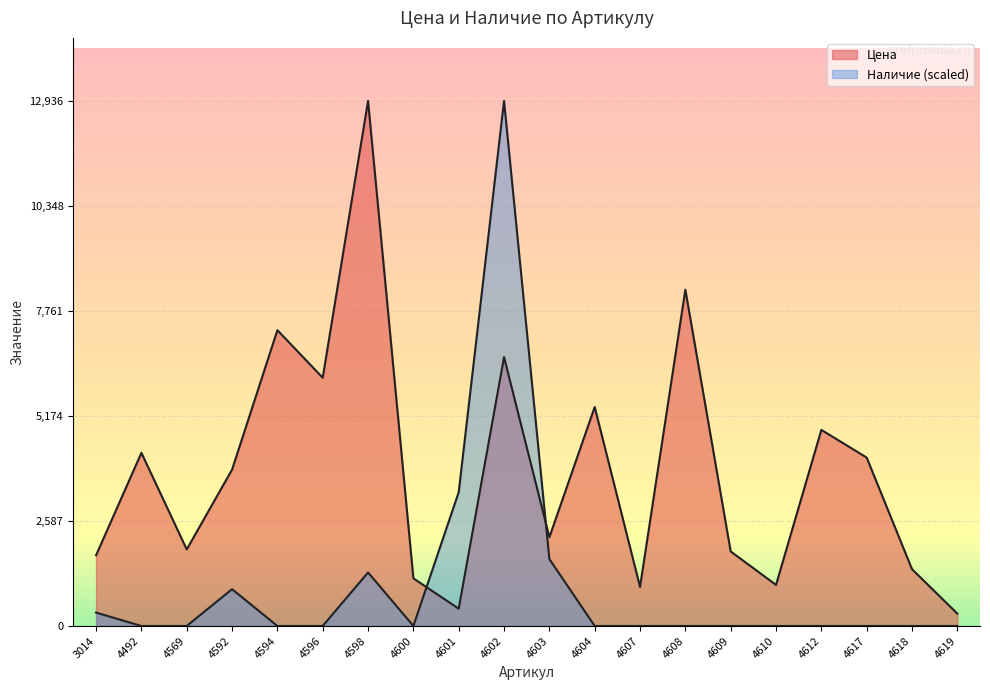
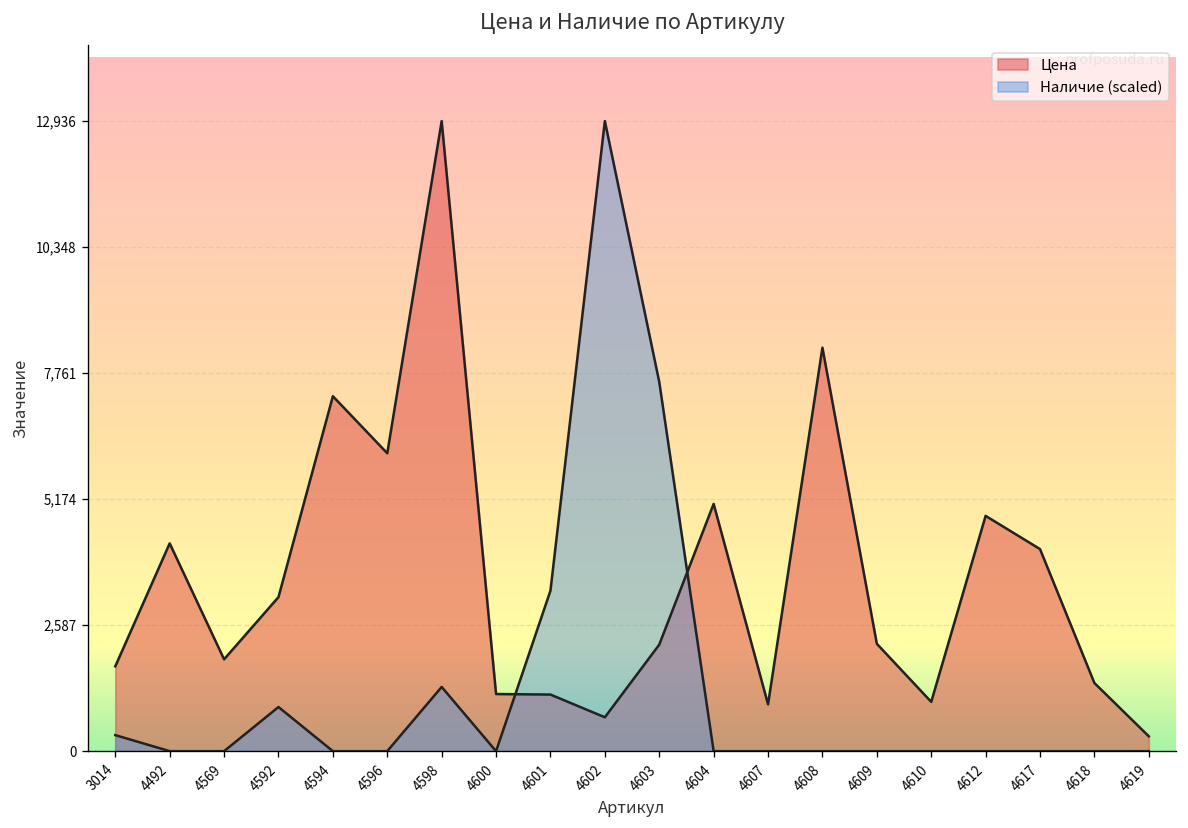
Цена, 4592: 3,900 -> 3,200
Цена, 4601: 400 -> 1,200
Цена, 4602: 6,600 -> 700
Наличие (scaled), 4603: 1,600 -> 7,600
Цена, 4604: 5,400 -> 5,100
Цена, 4609: 1,800 -> 2,200
